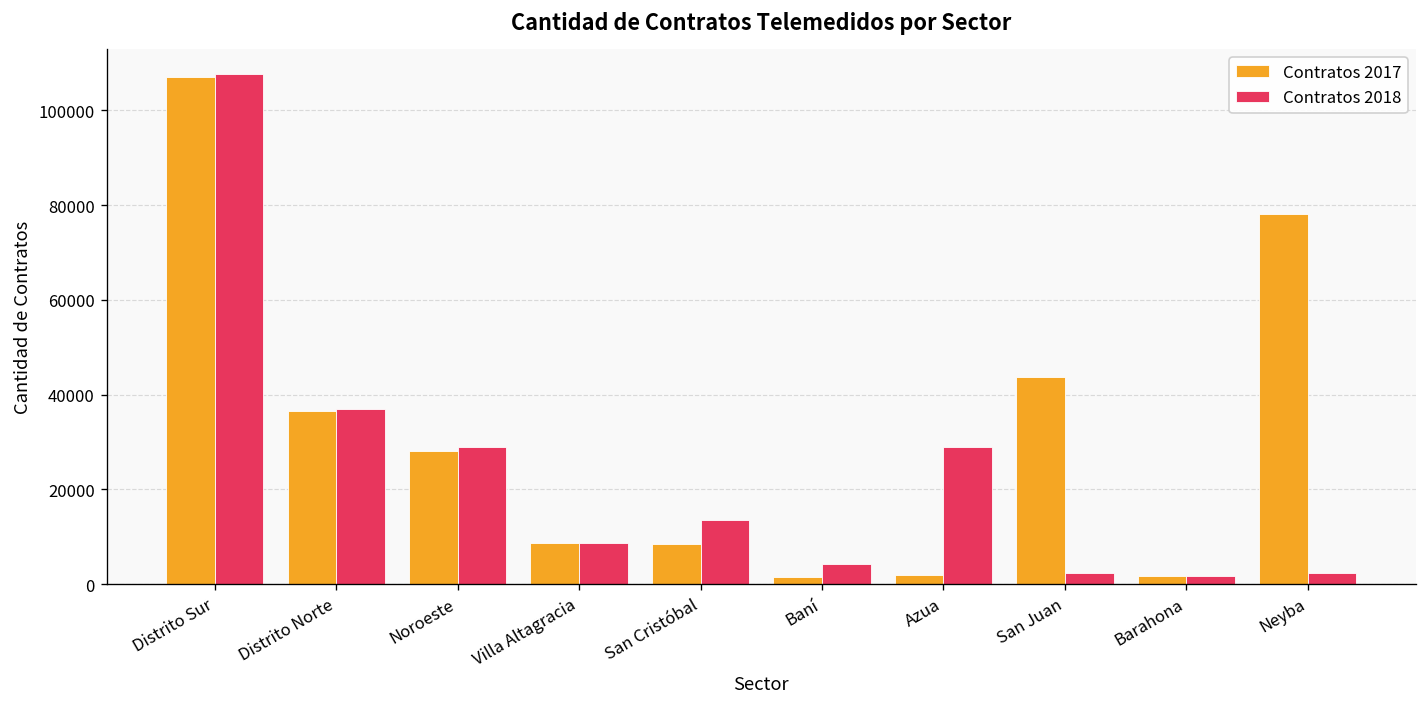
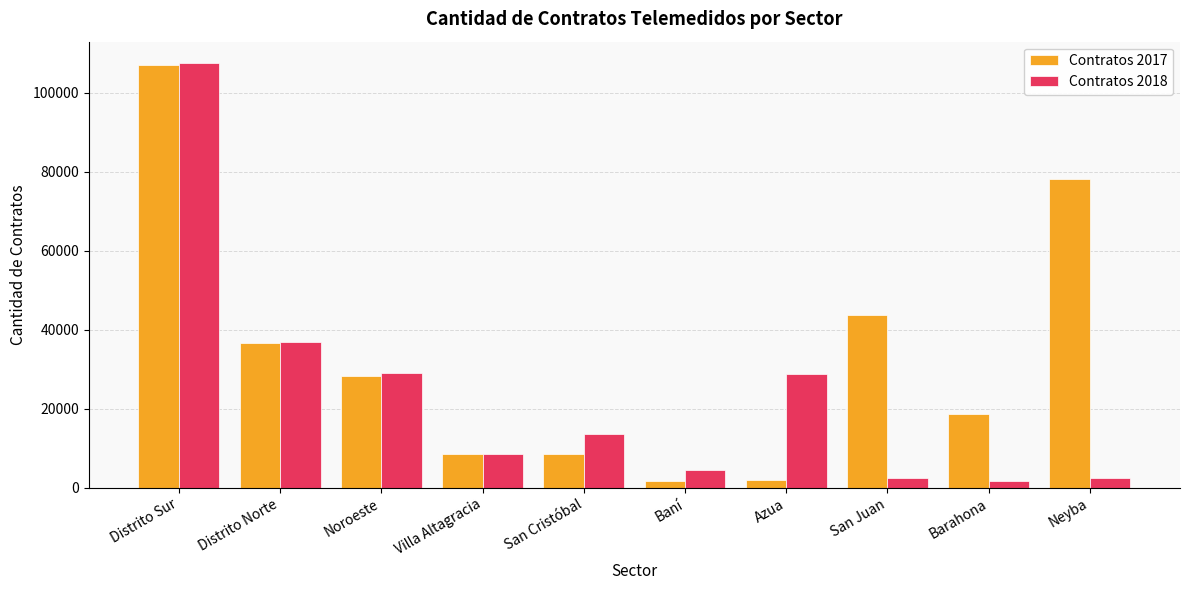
Contratos 2017, Barahona: 2000 -> 19000
